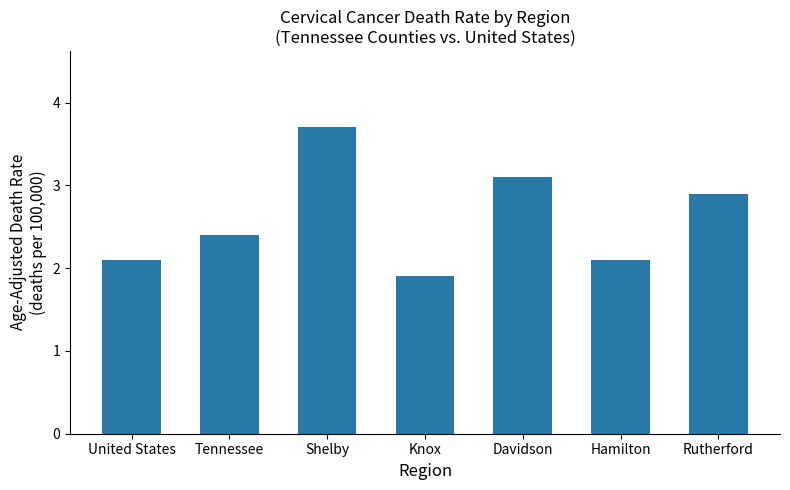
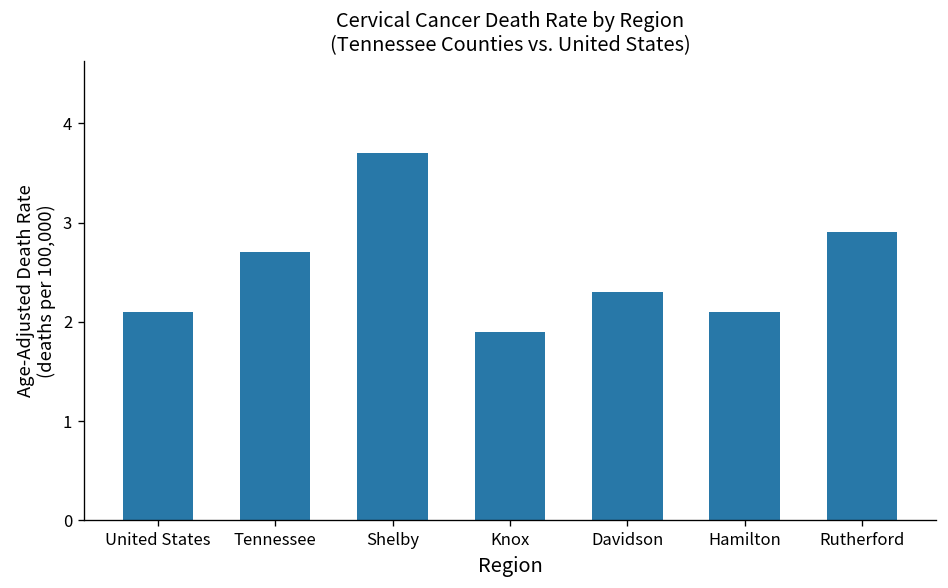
Tennessee: 2.4 -> 2.7
Davidson: 3.1 -> 2.3
